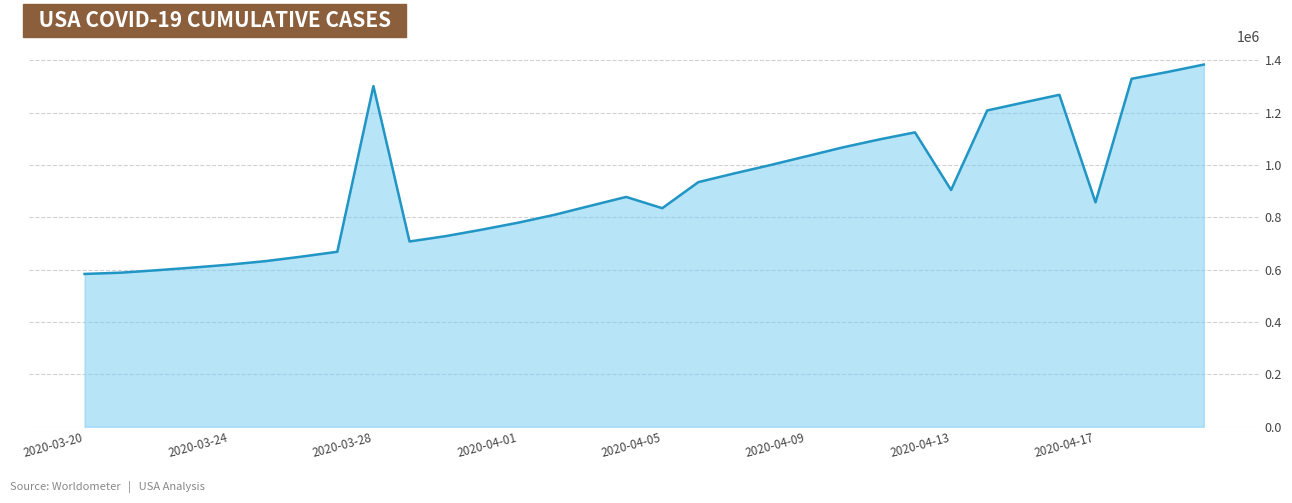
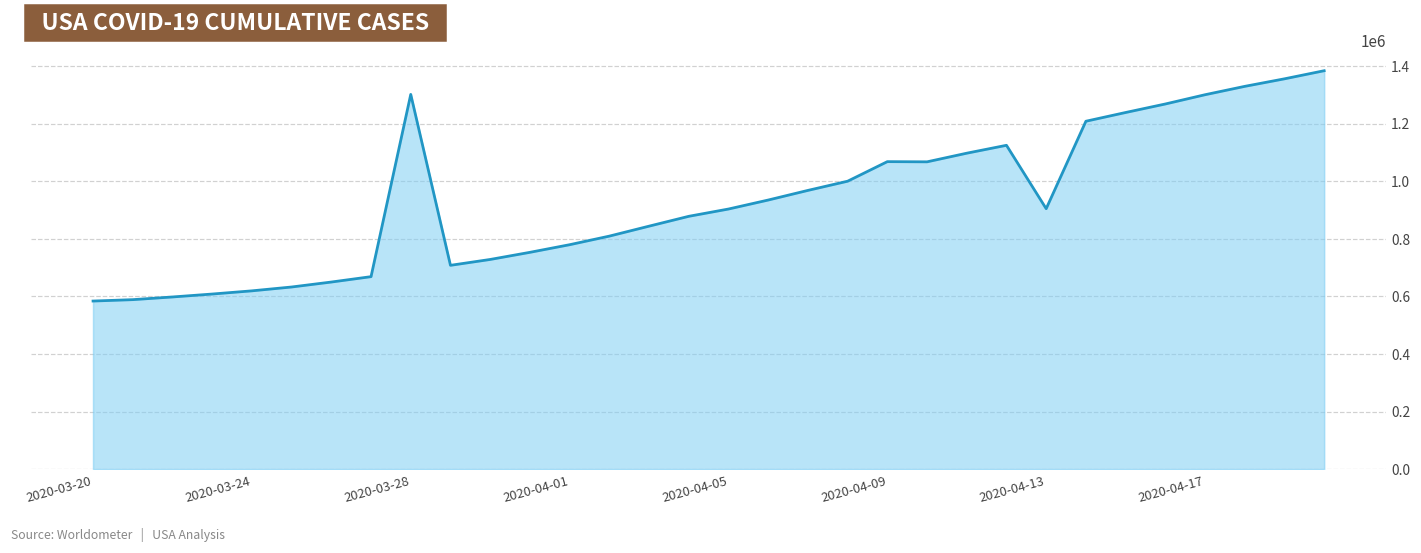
2020-04-05: 830000 -> 900000
2020-04-09: 1030000 -> 1070000
2020-04-17: 860000 -> 1300000
